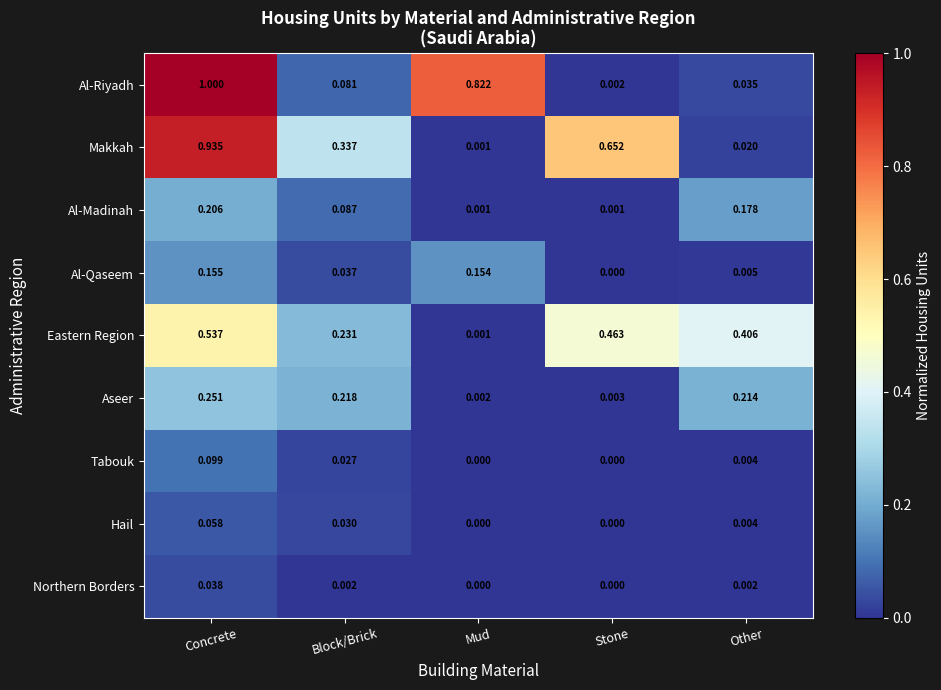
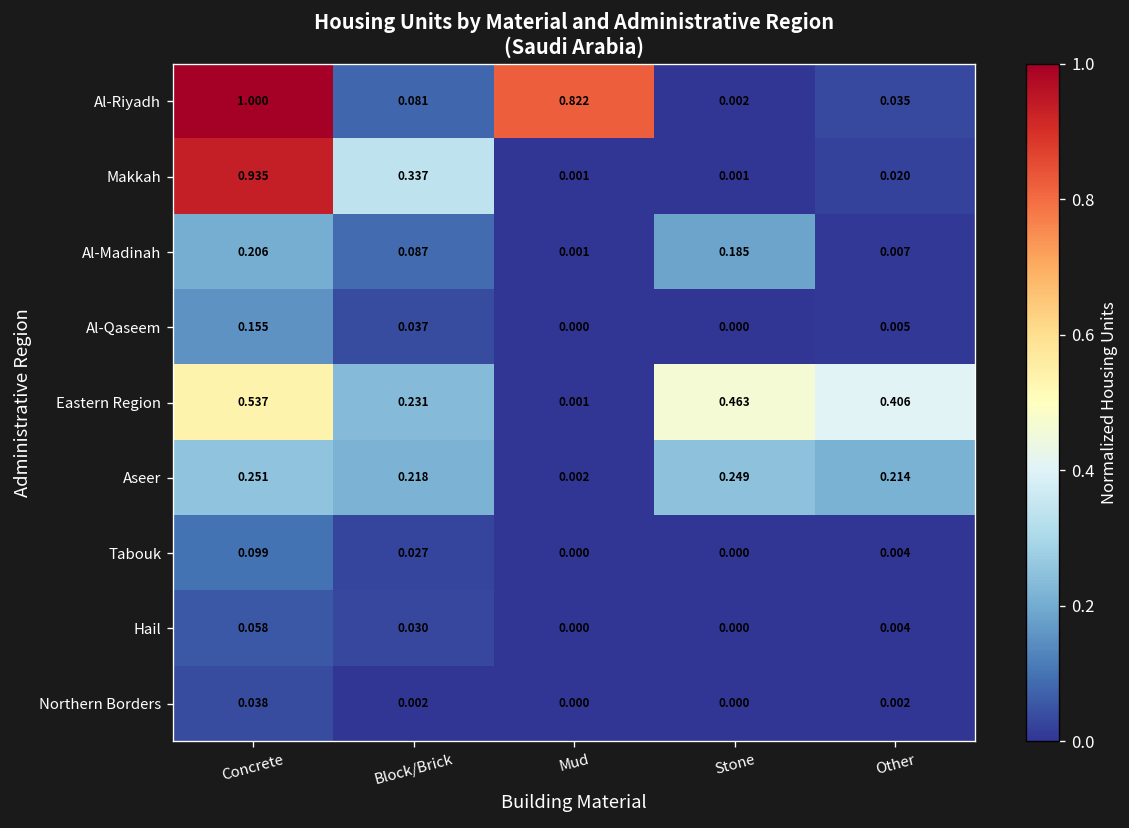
Makkah, Stone: 0.652 -> 0.001
Al-Madinah, Stone: 0.001 -> 0.185
Al-Madinah, Other: 0.178 -> 0.007
Al-Qaseem, Mud: 0.154 -> 0.000
Aseer, Stone: 0.003 -> 0.249
